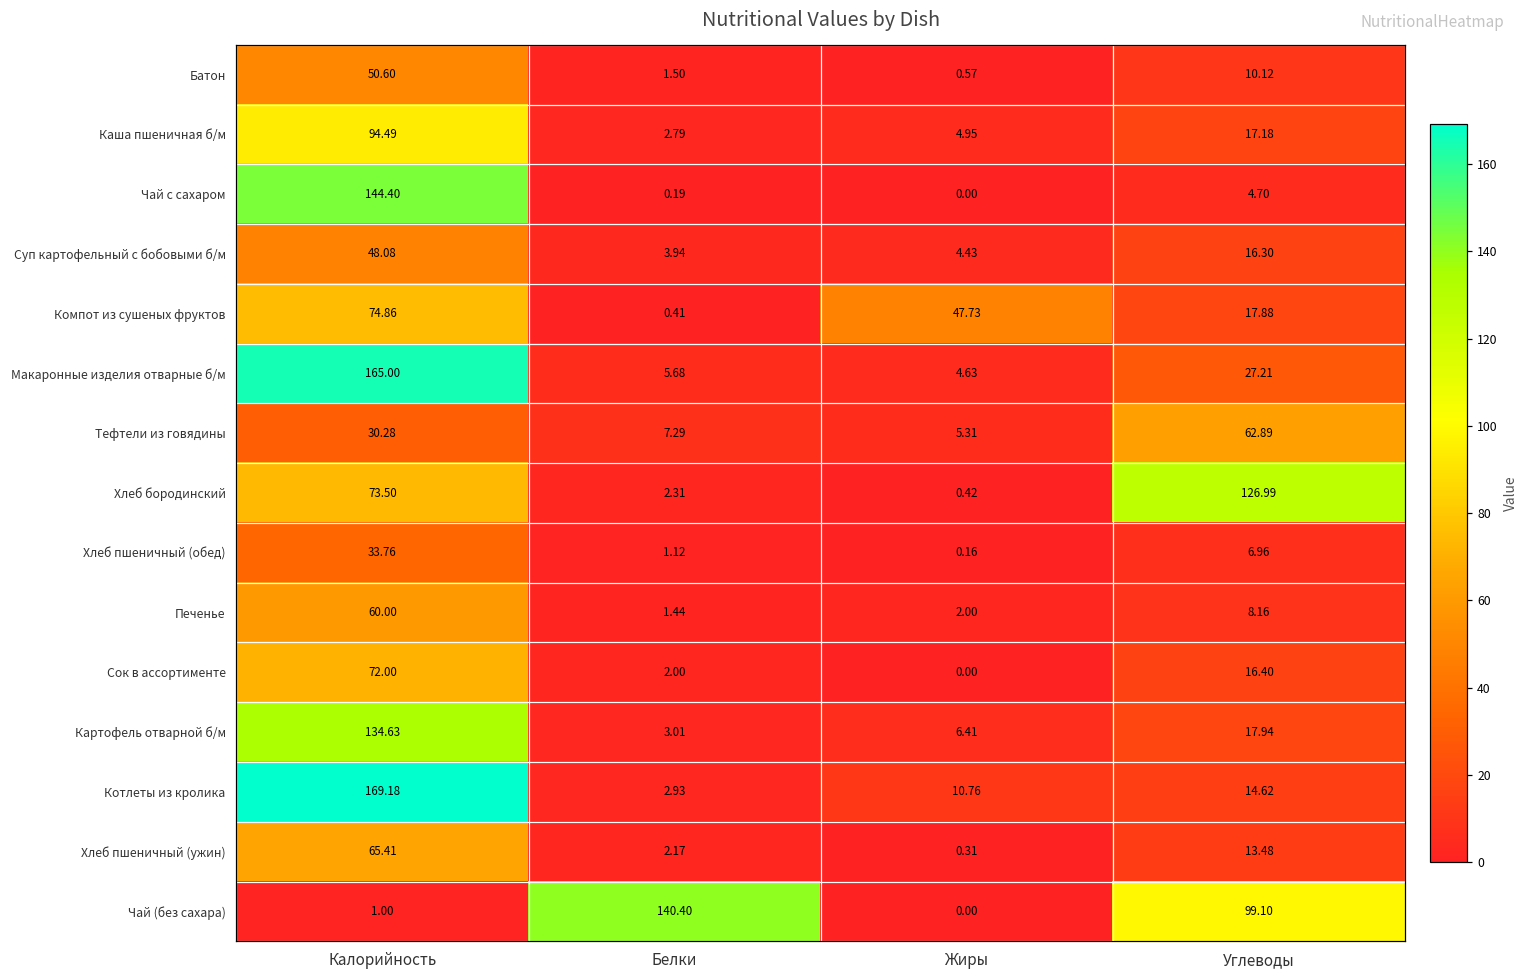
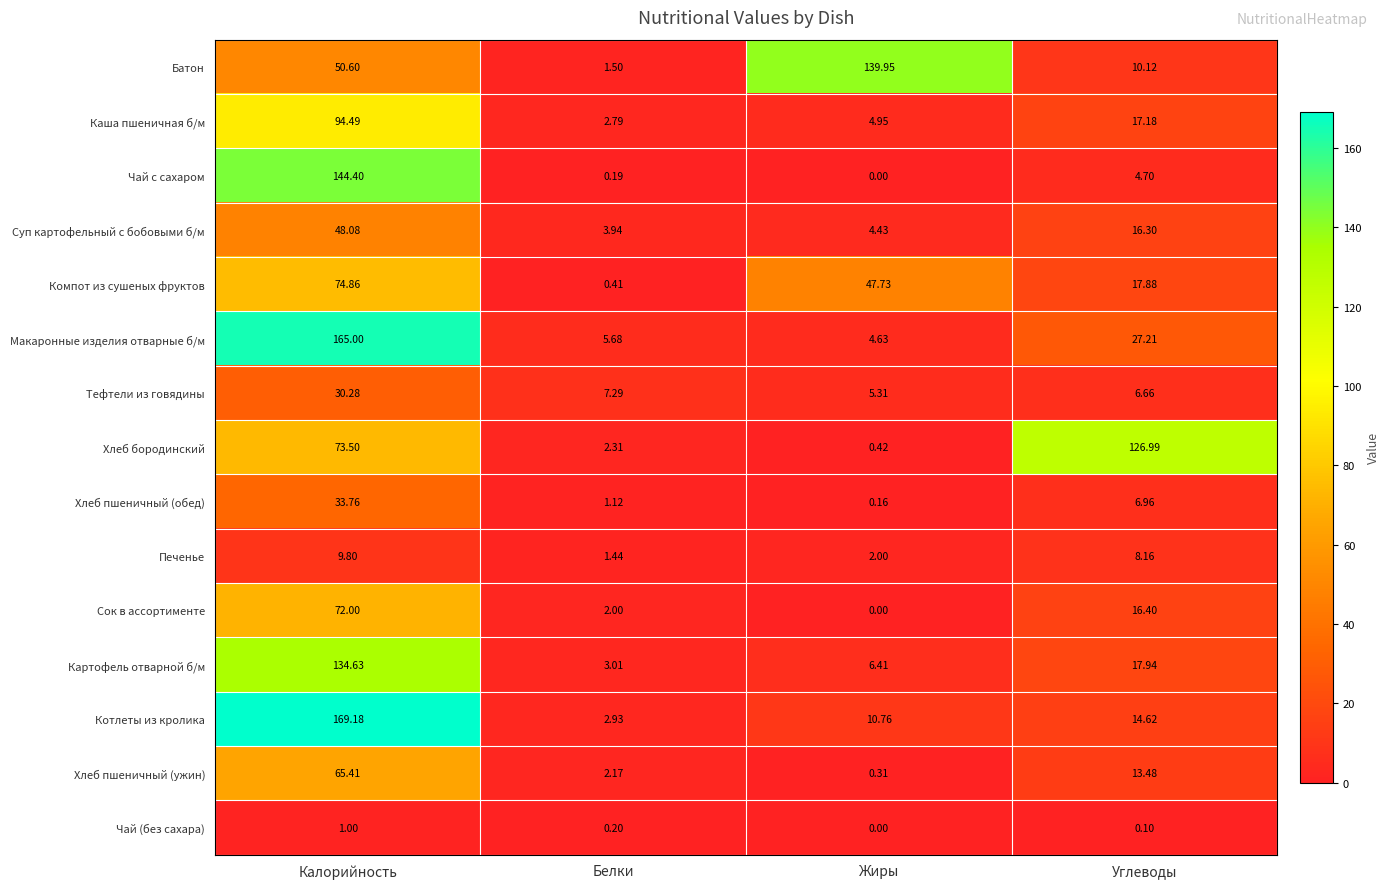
Батон, Жиры: 0.57 -> 139.95
Тефтели из говядины, Углеводы: 62.89 -> 6.66
Печенье, Калорийность: 60.00 -> 9.80
Чай (без сахара), Белки: 140.40 -> 0.20
Чай (без сахара), Углеводы: 99.10 -> 0.10
